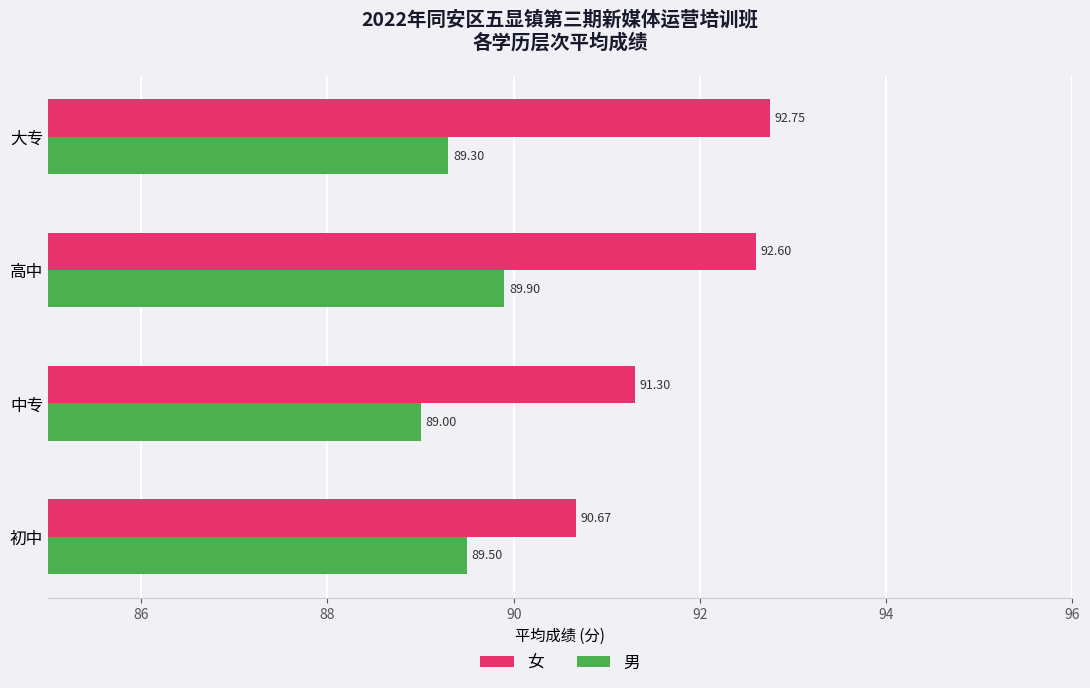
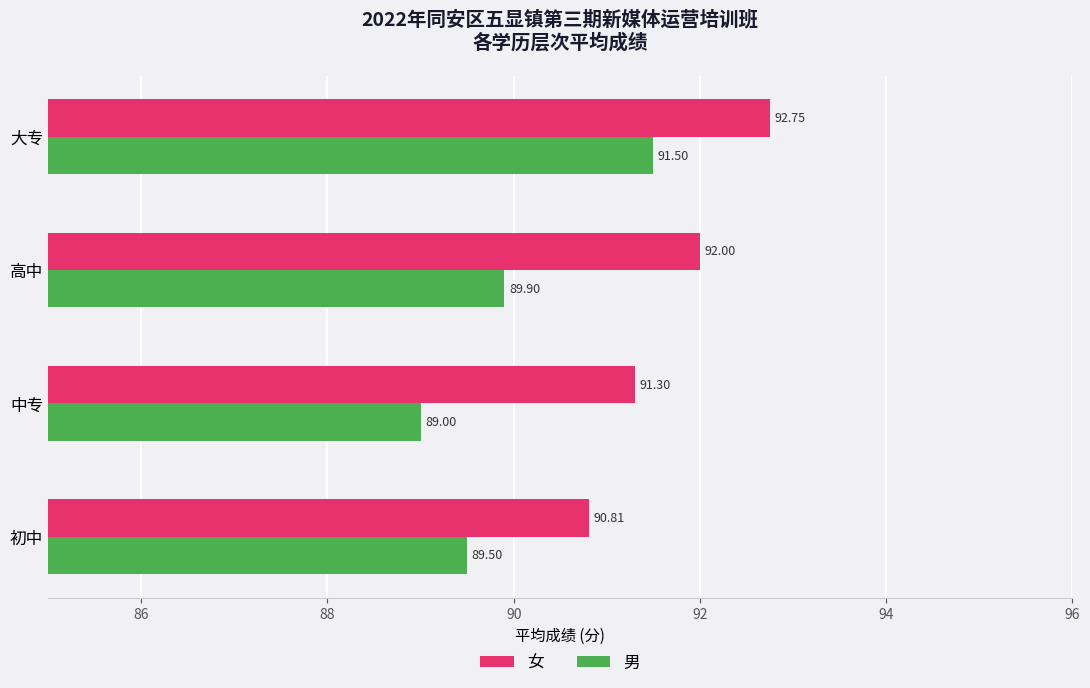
男, 大专: 89.30 -> 91.50
女, 高中: 92.60 -> 92.00
女, 初中: 90.67 -> 90.81
